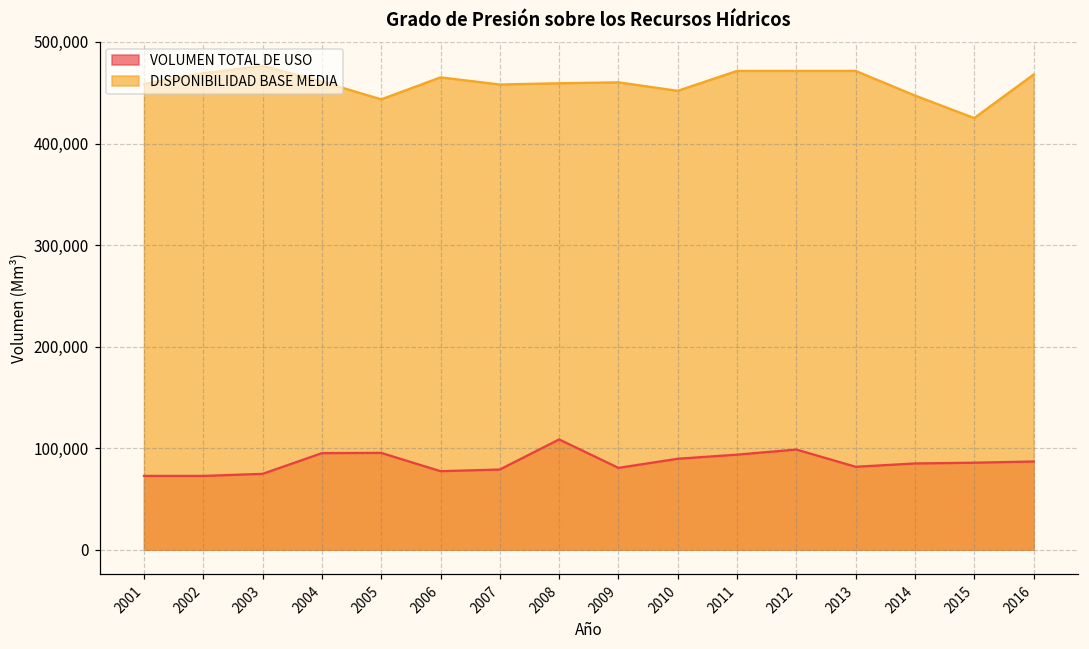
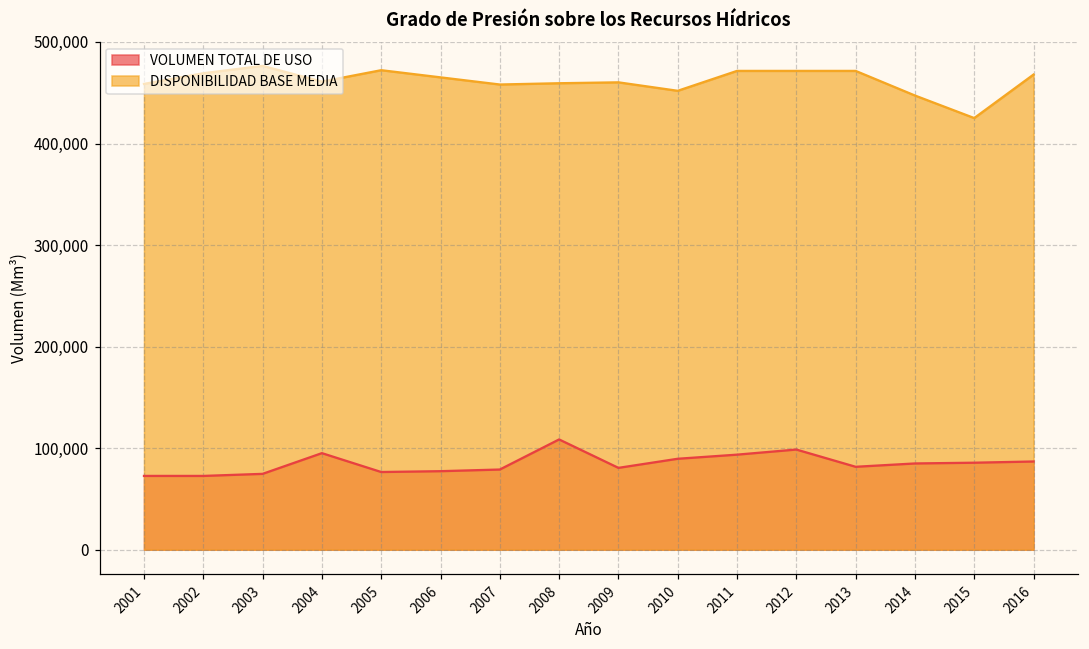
VOLUMEN TOTAL DE USO, 2005: 100,000 -> 80,000
DISPONIBILIDAD BASE MEDIA, 2005: 440,000 -> 470,000
